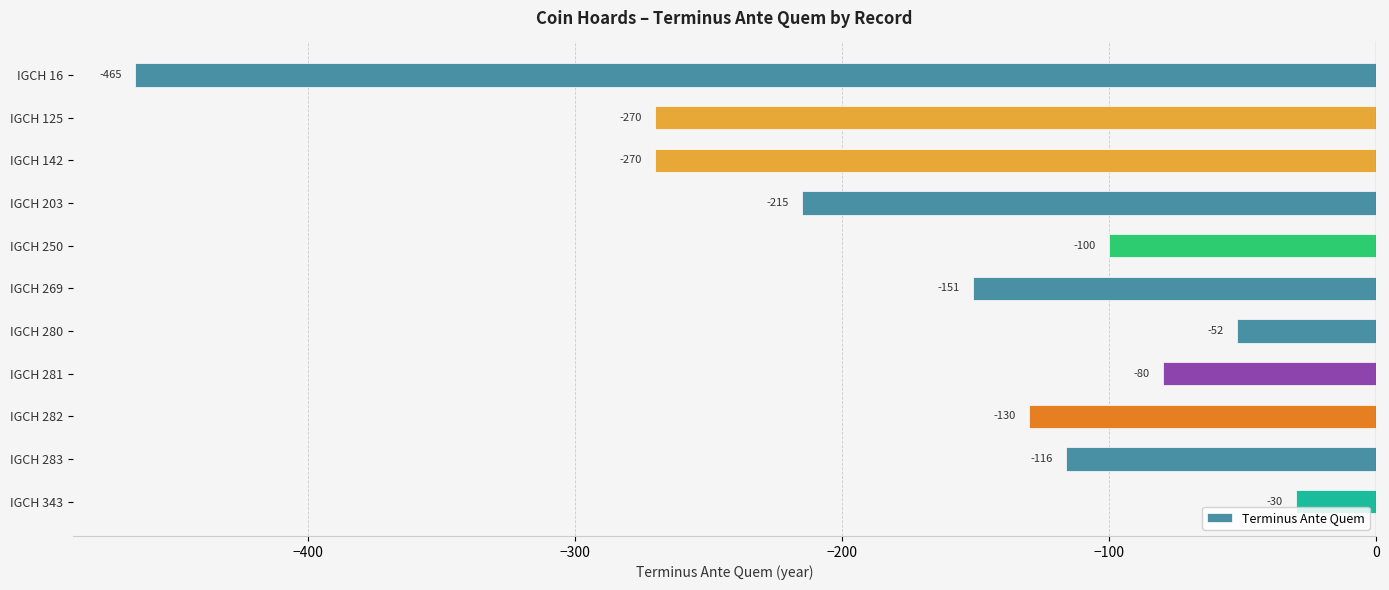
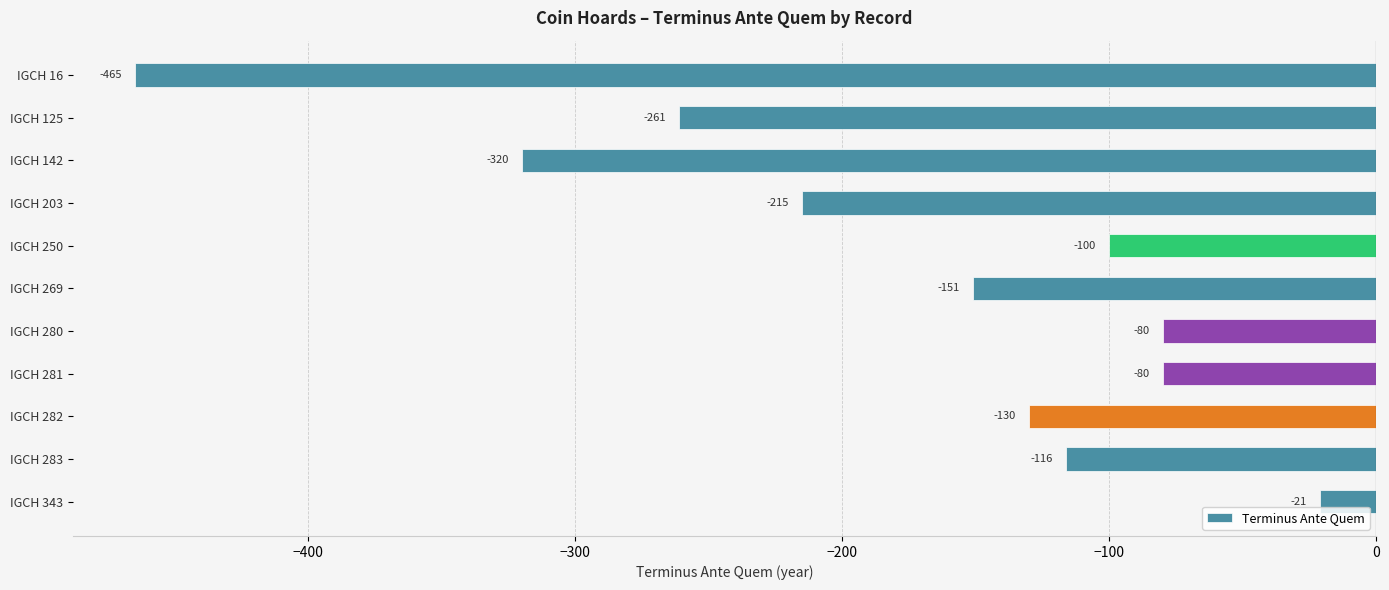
IGCH 125: -270 -> -261
IGCH 142: -270 -> -320
IGCH 280: -52 -> -80
IGCH 343: -30 -> -21
